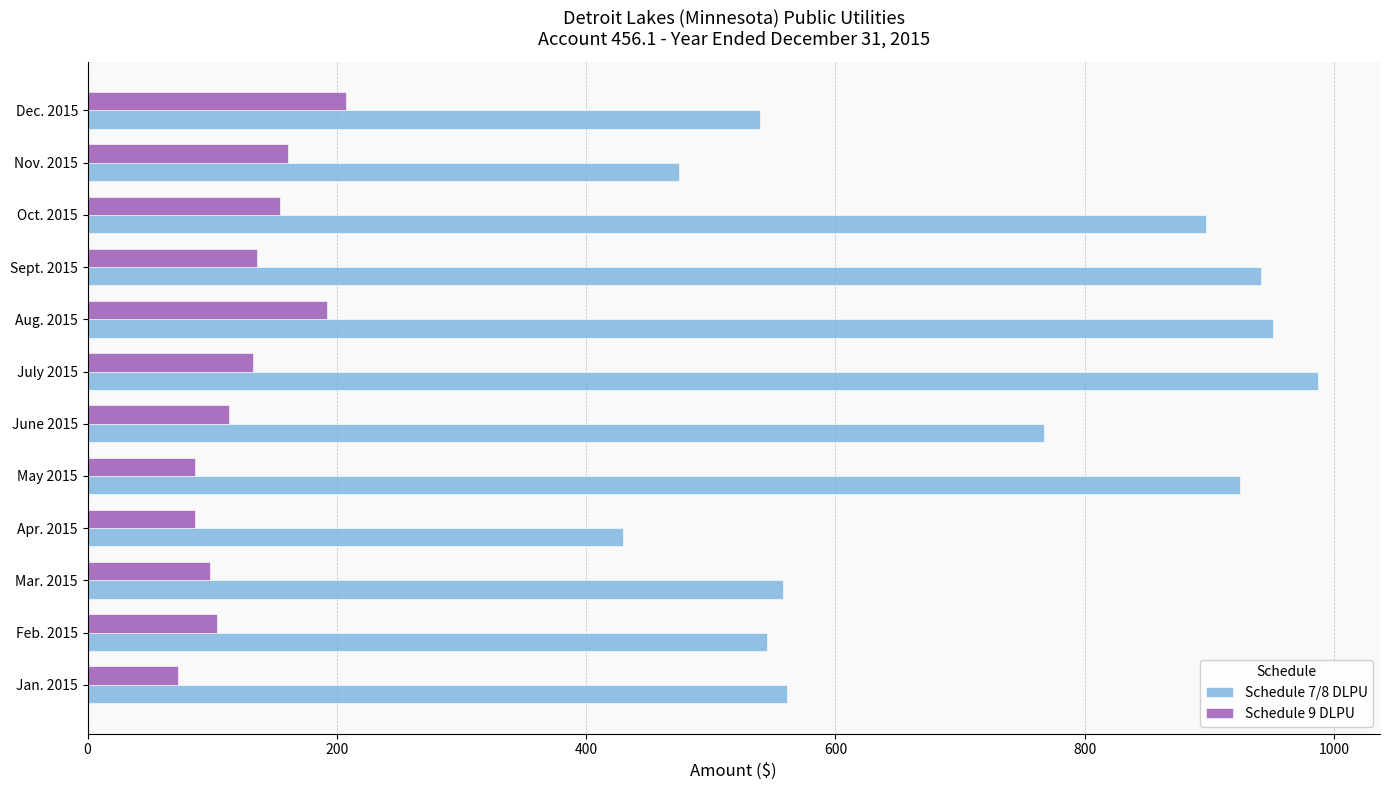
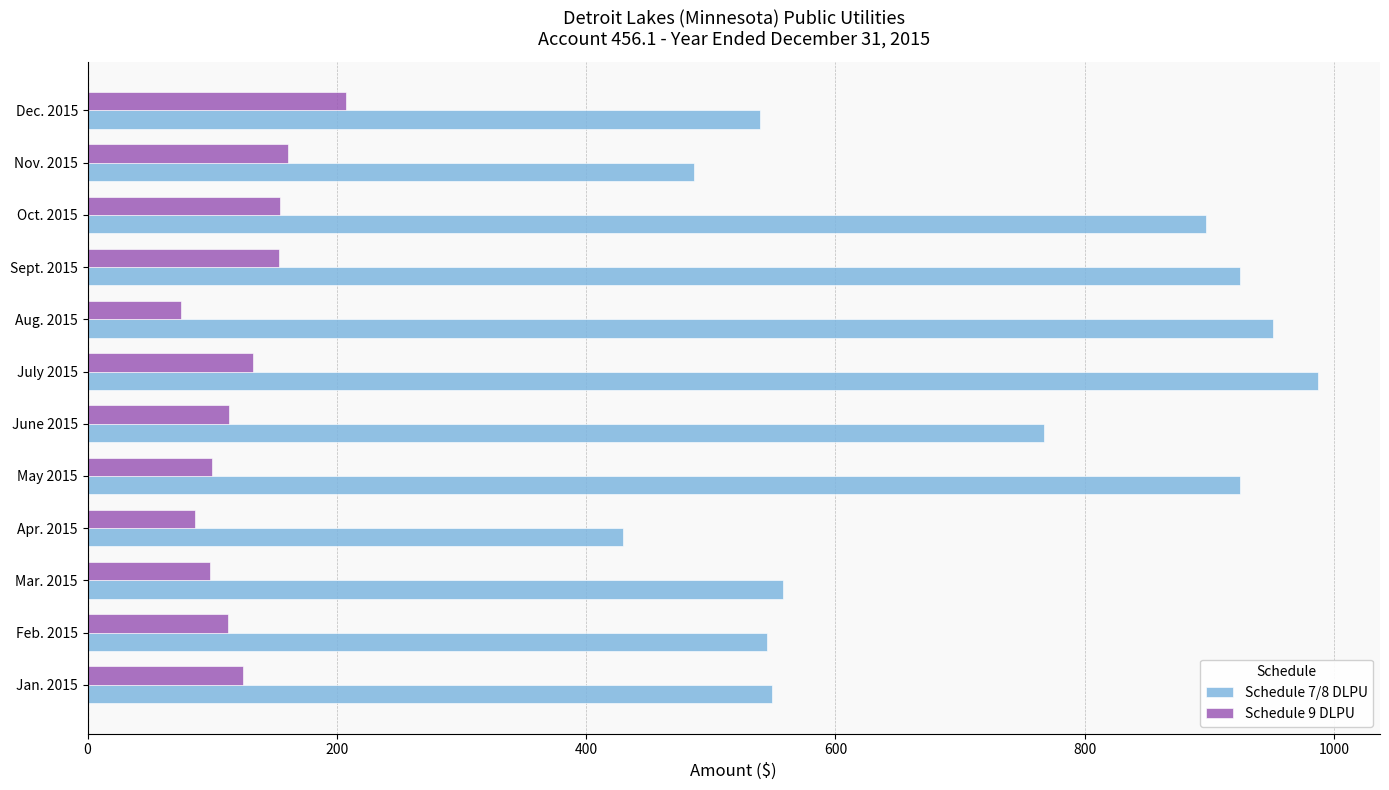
Schedule 7/8 DLPU, Nov. 2015: 475 -> 487
Schedule 9 DLPU, Sept. 2015: 136 -> 154
Schedule 7/8 DLPU, Sept. 2015: 941 -> 925
Schedule 9 DLPU, Aug. 2015: 192 -> 75
Schedule 9 DLPU, May 2015: 86 -> 100
Schedule 9 DLPU, Feb. 2015: 104 -> 113
Schedule 9 DLPU, Jan. 2015: 73 -> 125
Schedule 7/8 DLPU, Jan. 2015: 561 -> 549
